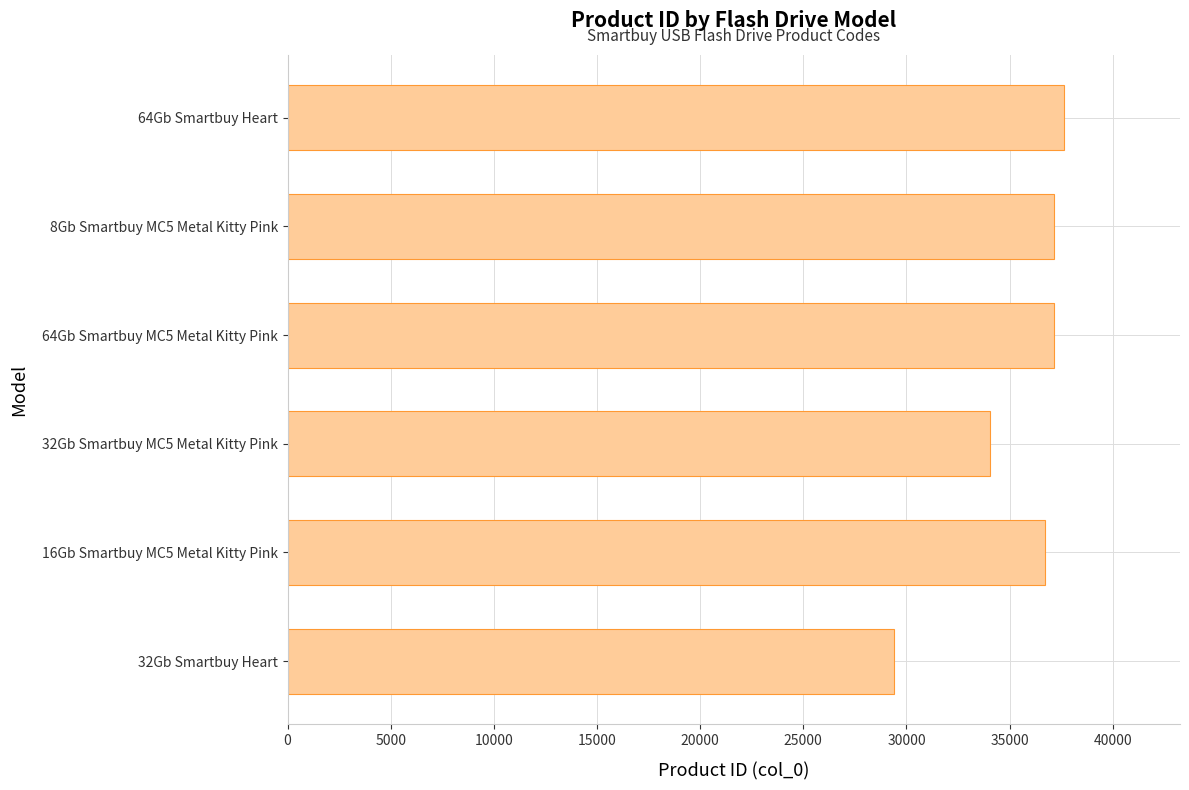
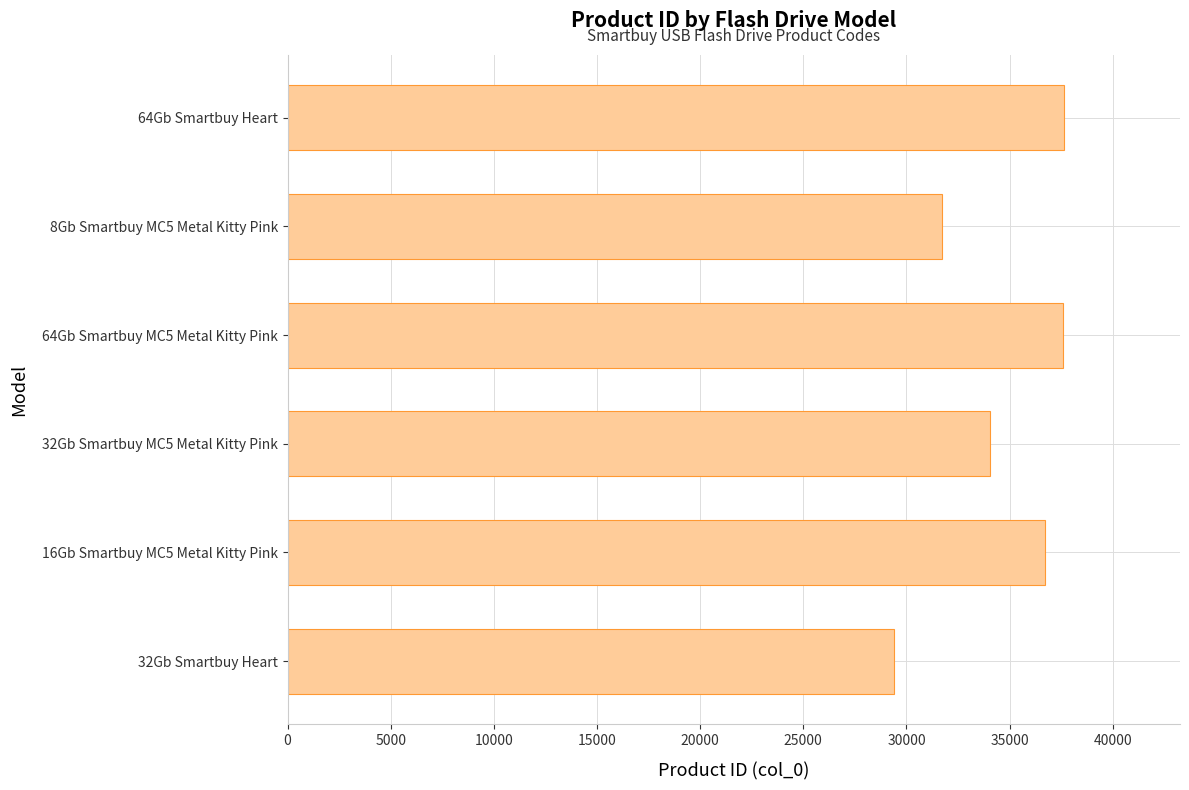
8Gb Smartbuy MC5 Metal Kitty Pink: 37200 -> 31700
64Gb Smartbuy MC5 Metal Kitty Pink: 37200 -> 37600
